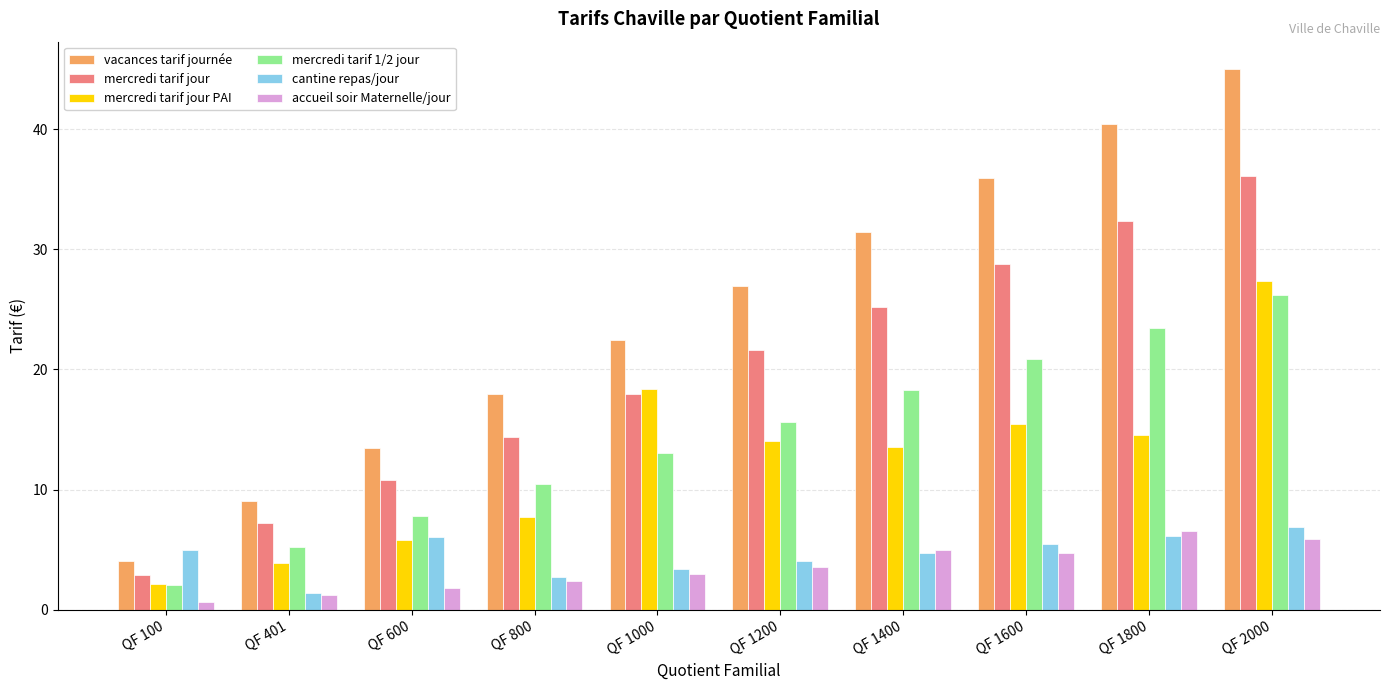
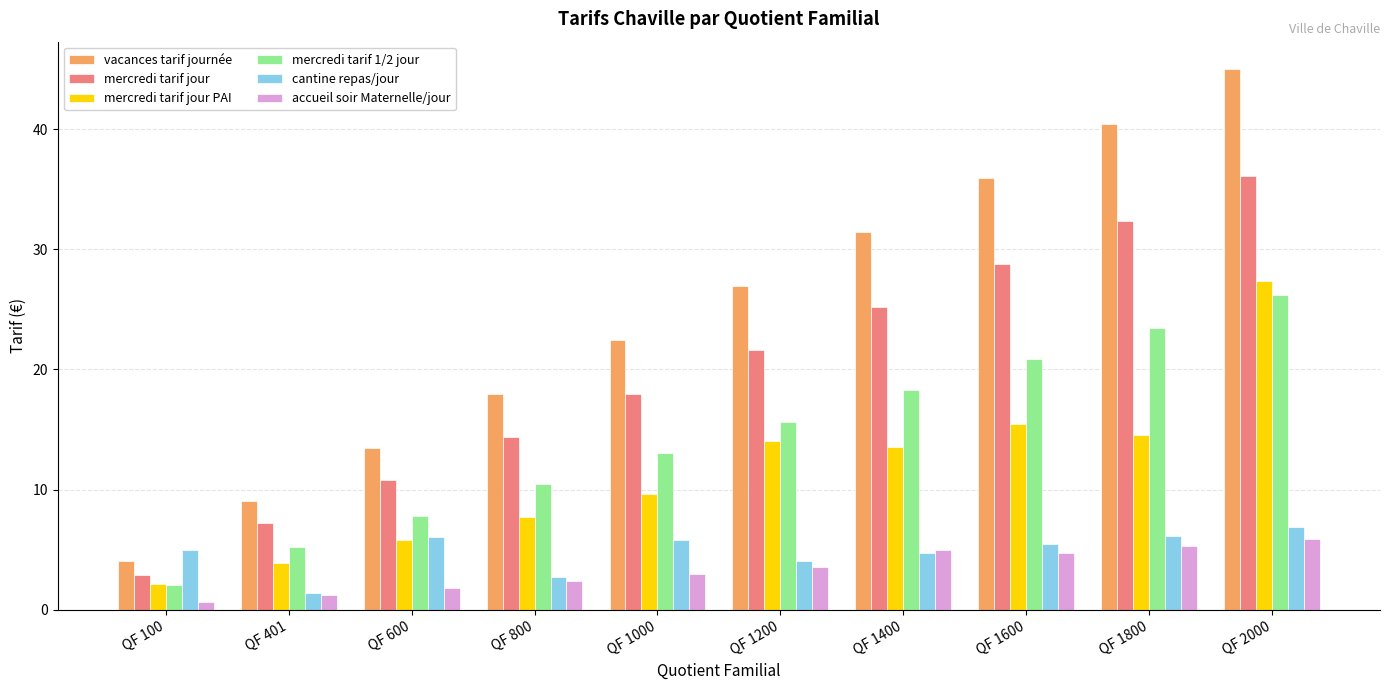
mercredi tarif jour PAI, QF 1000: 18.4 -> 9.6
cantine repas/jour, QF 1000: 3.4 -> 5.8
accueil soir Maternelle/jour, QF 1800: 6.5 -> 5.3
